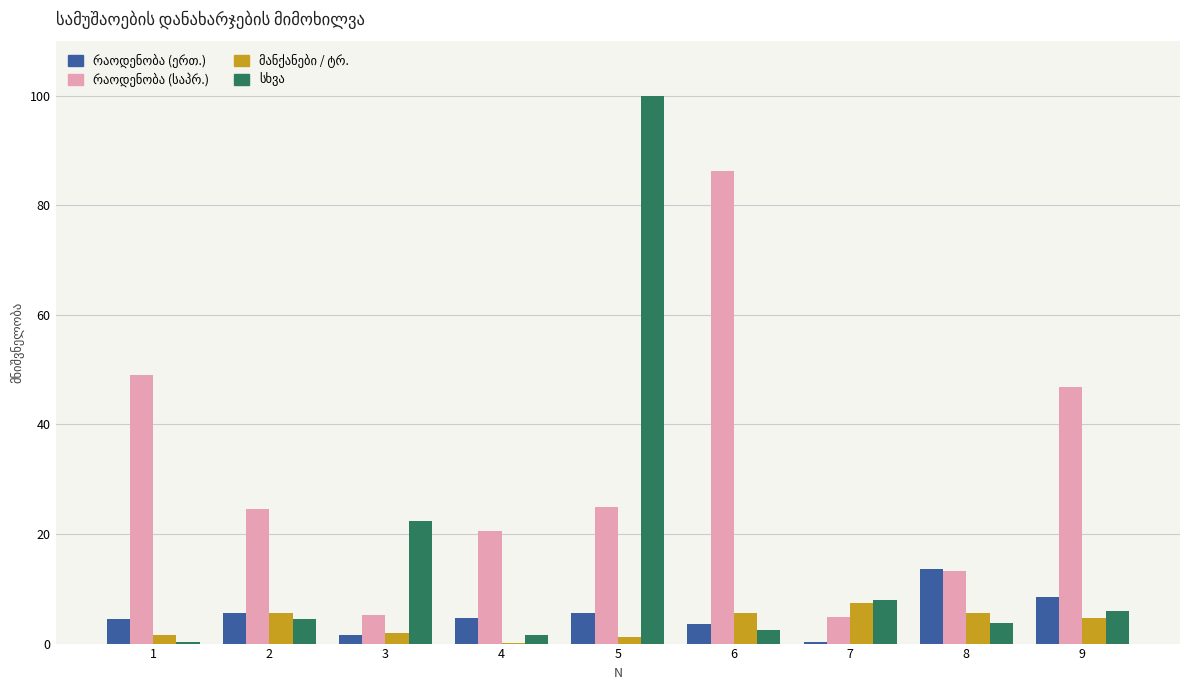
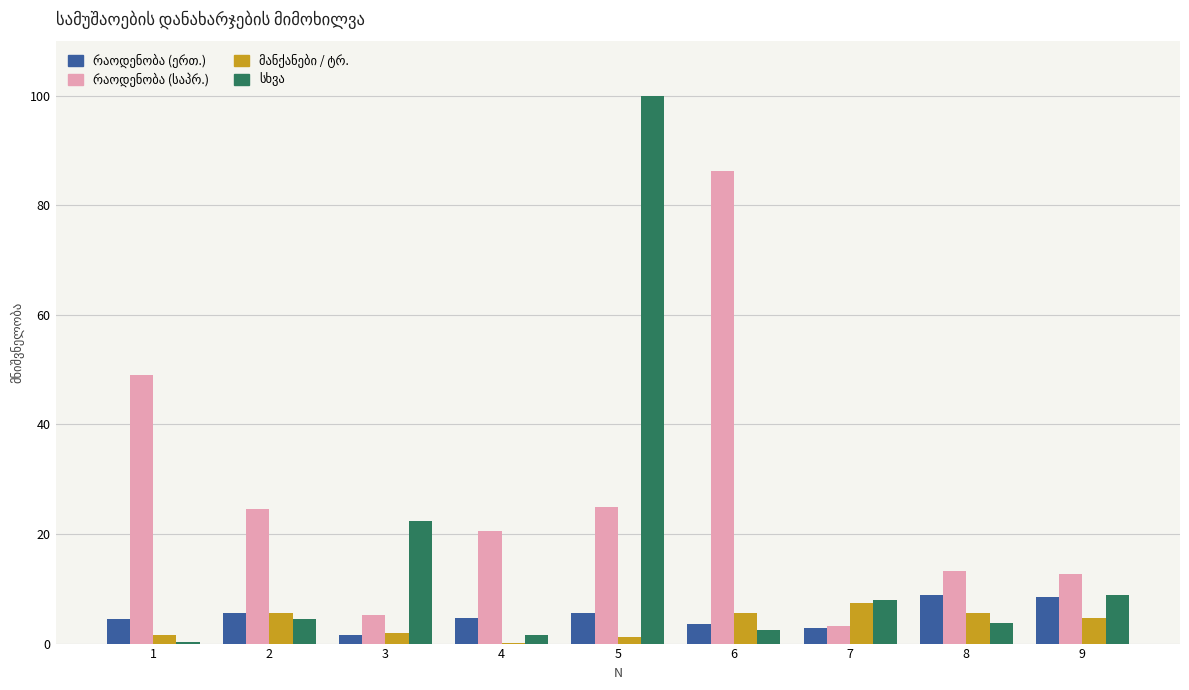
რაოდენობა (ერთ.), 7: 0 -> 3
რაოდენობა (საპრ.), 7: 5 -> 3
რაოდენობა (ერთ.), 8: 14 -> 9
რაოდენობა (საპრ.), 9: 47 -> 13
სხვა, 9: 6 -> 9
